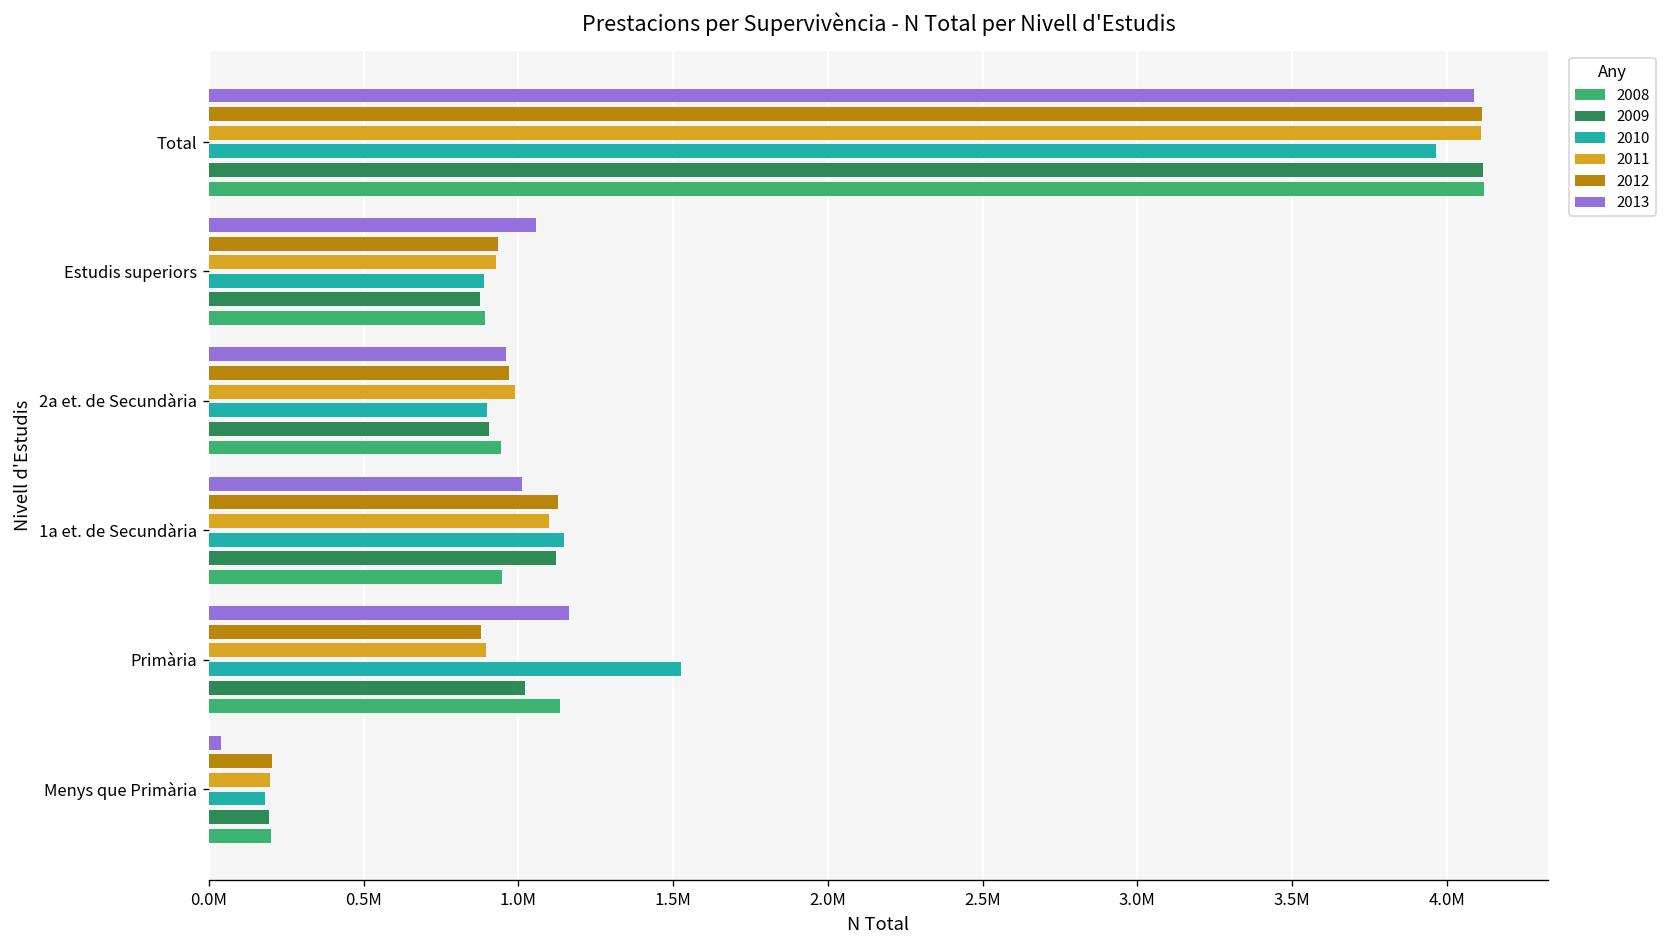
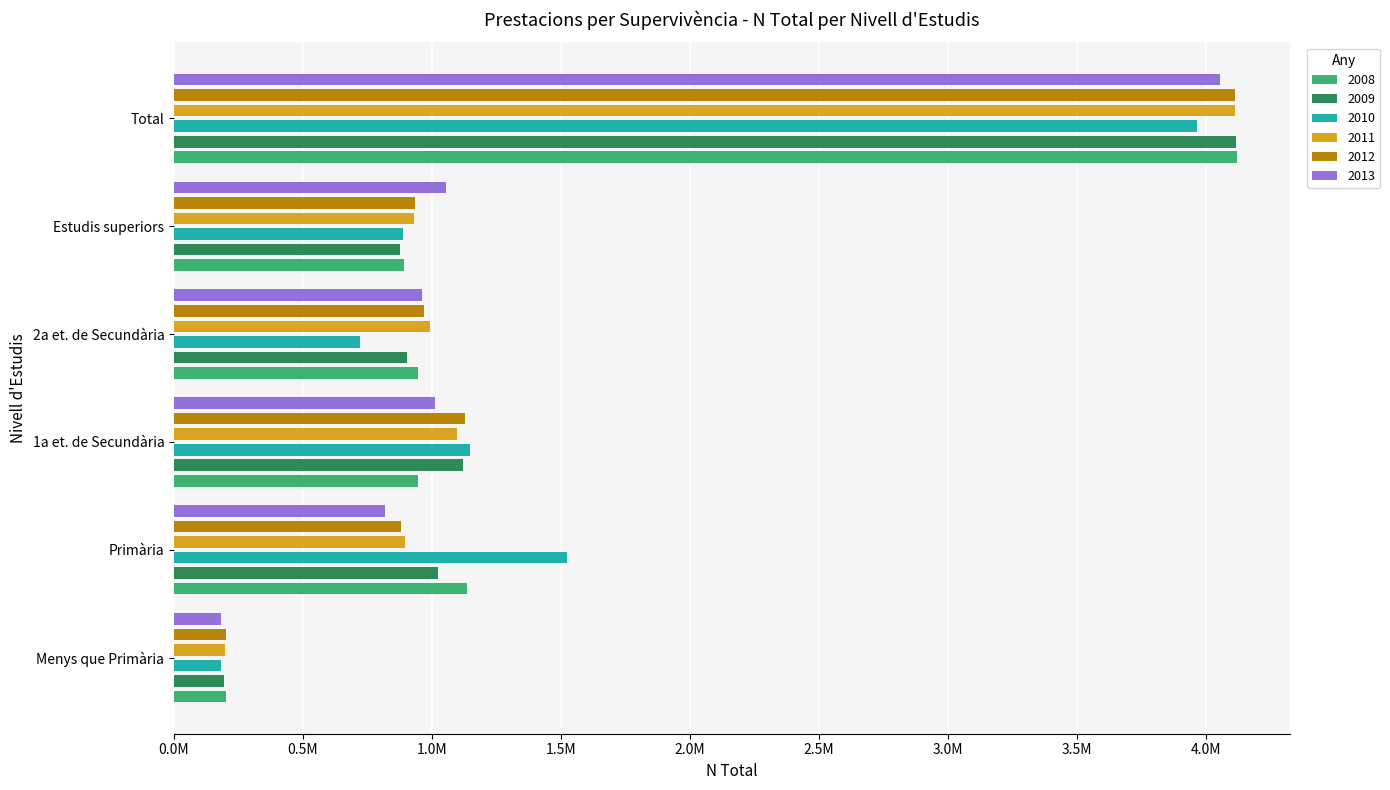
2013, Total: 4090000 -> 4050000
2010, 2a et. de Secundària: 900000 -> 720000
2013, Primària: 1160000 -> 820000
2013, Menys que Primària: 40000 -> 180000
